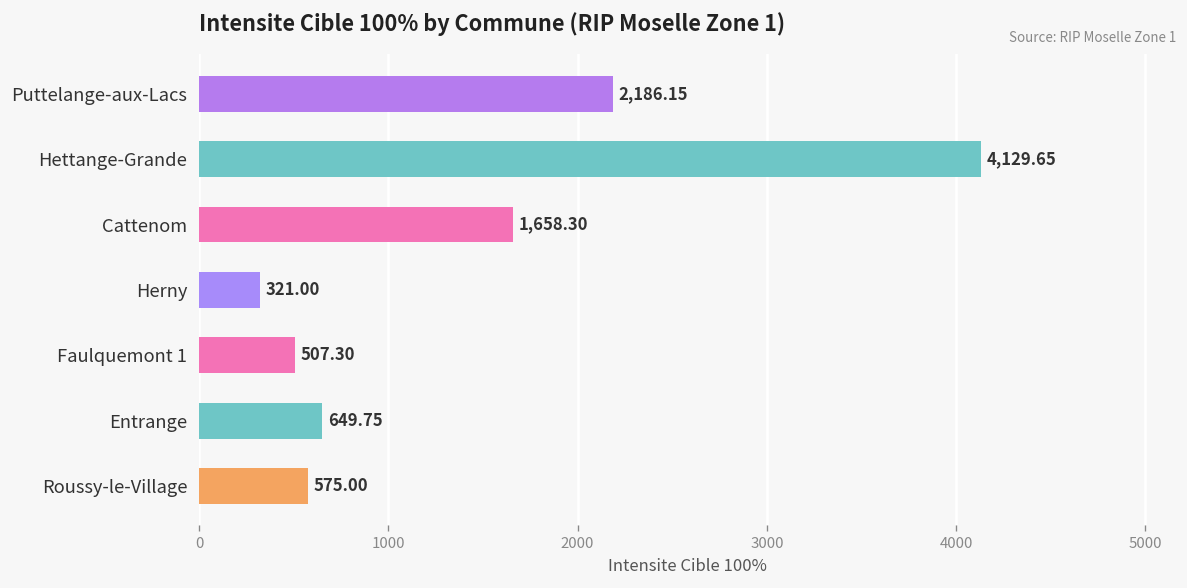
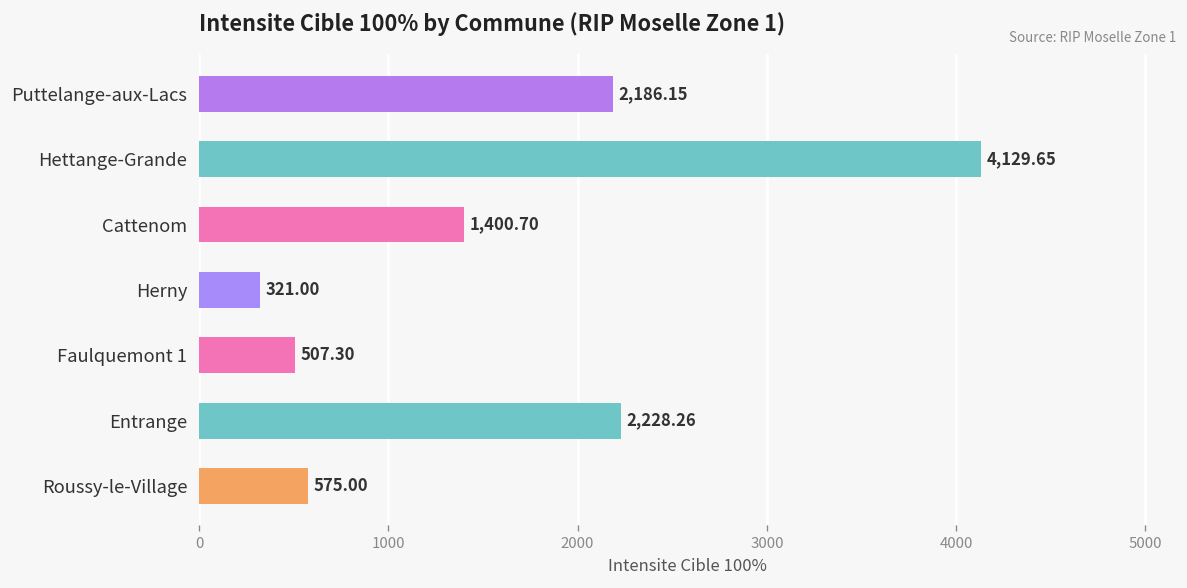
Cattenom: 1,658.30 -> 1,400.70
Entrange: 649.75 -> 2,228.26
